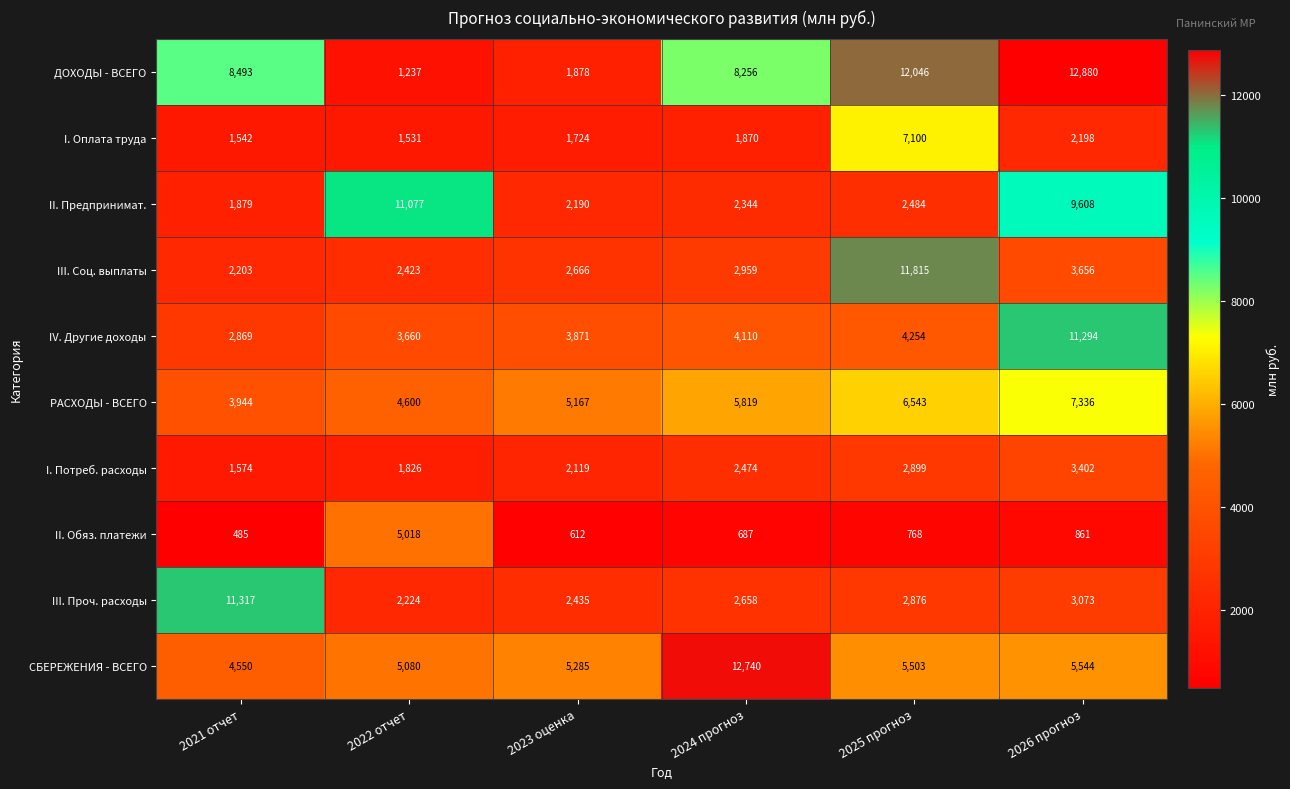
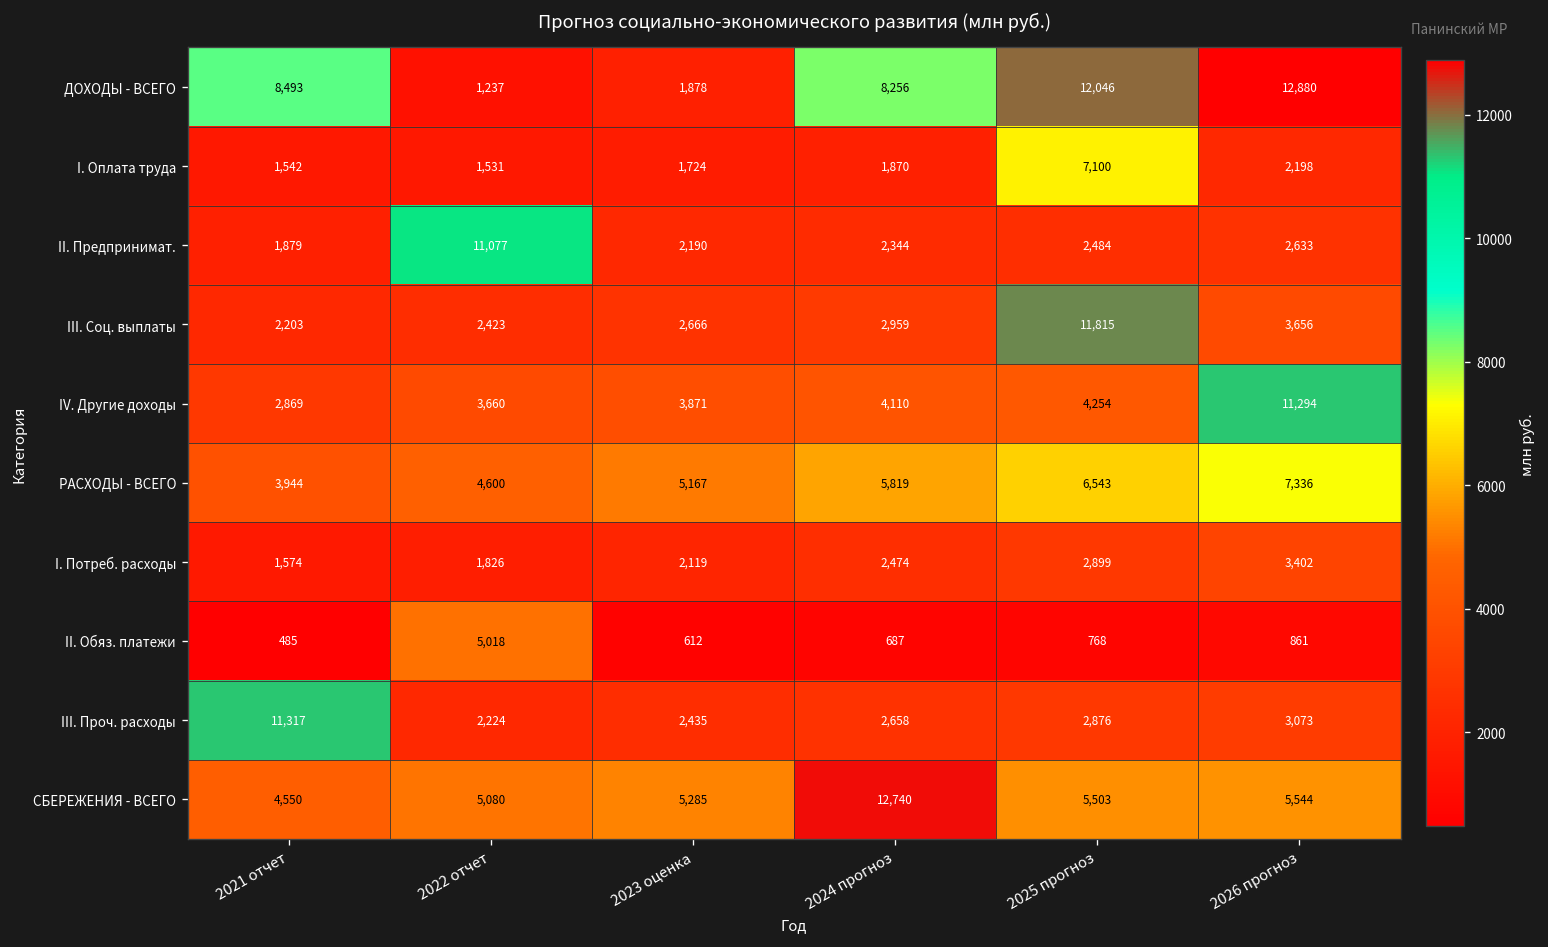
II. Предпринимат., 2026 прогноз: 9,608 -> 2,633
